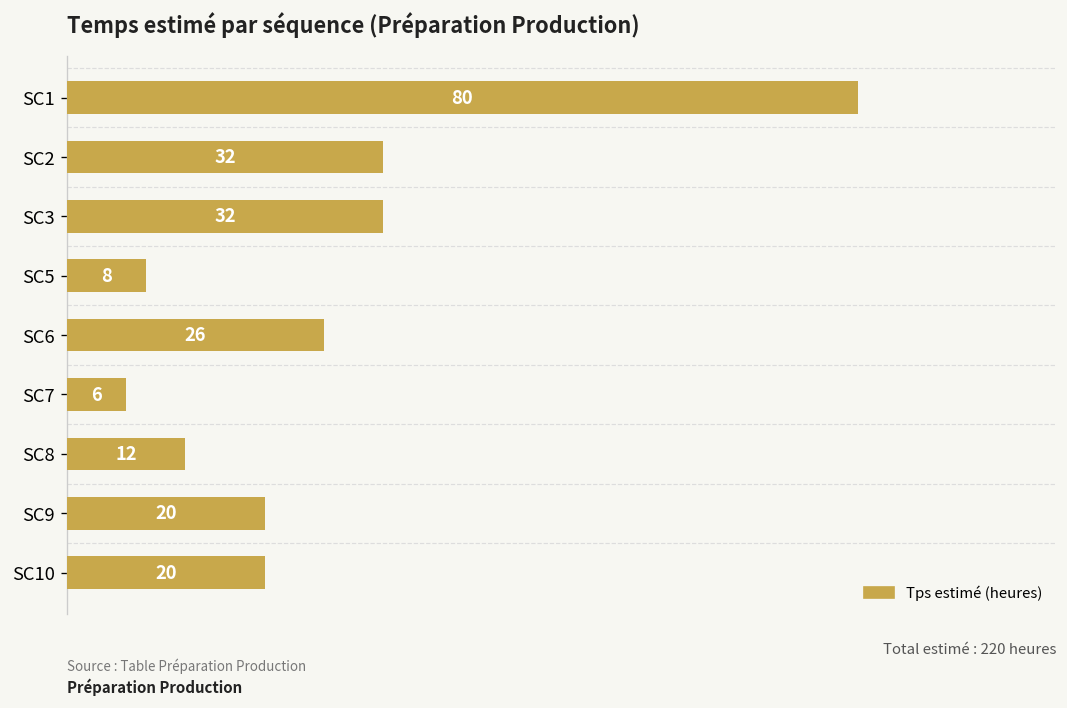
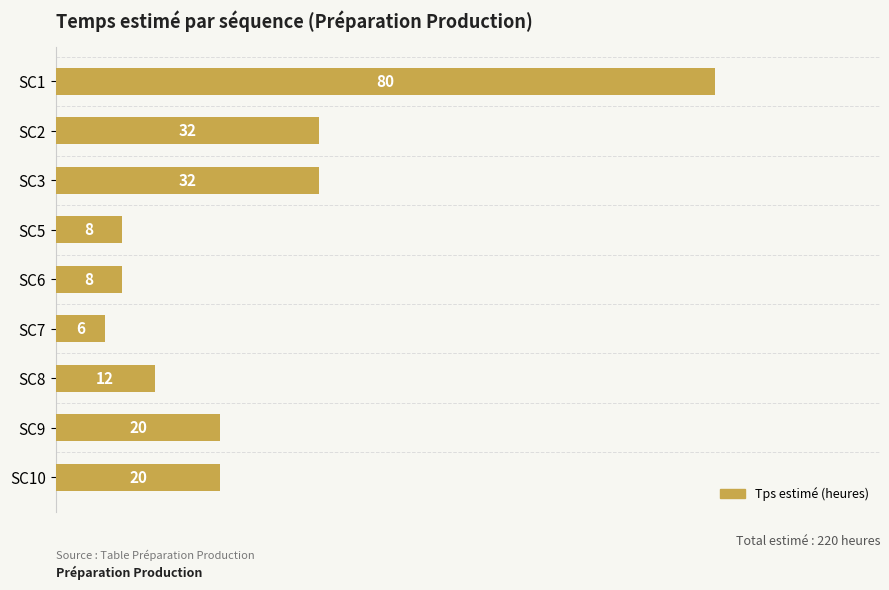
SC6: 26 -> 8
